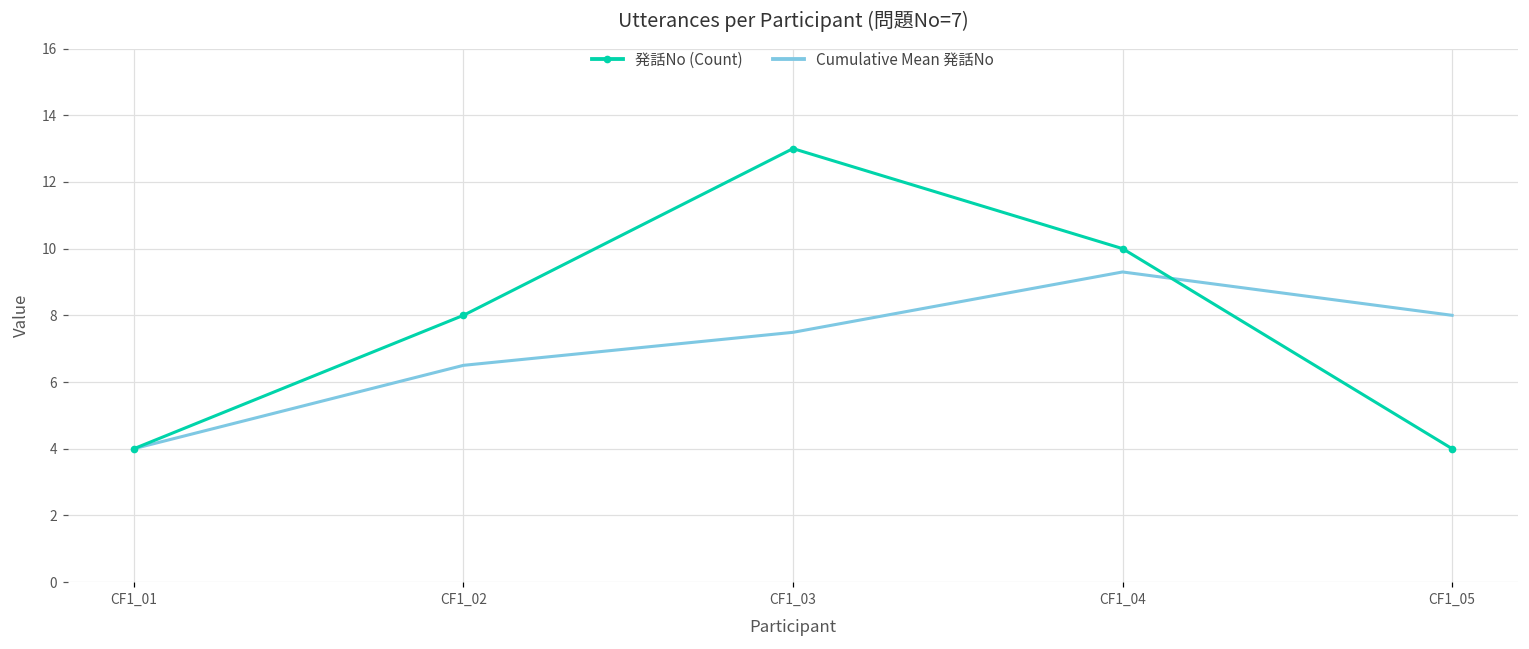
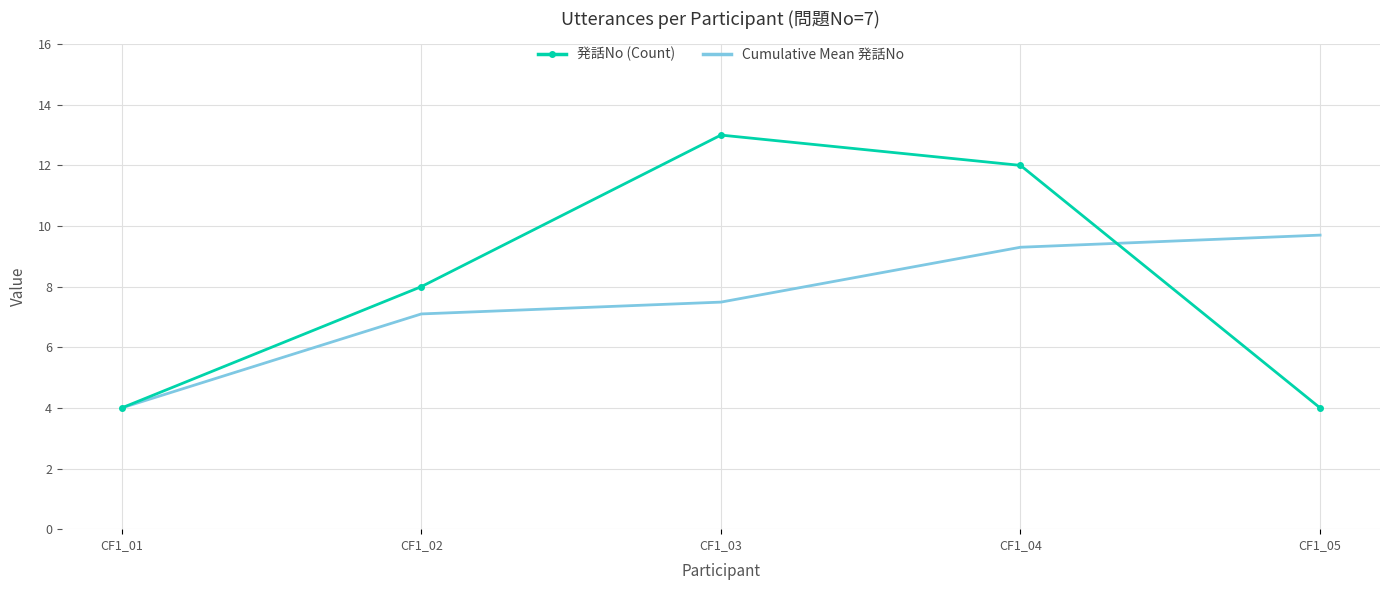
Cumulative Mean 発話No, CF1_02: 6.5 -> 7.1
発話No (Count), CF1_04: 10 -> 12
Cumulative Mean 発話No, CF1_05: 8.0 -> 9.7
